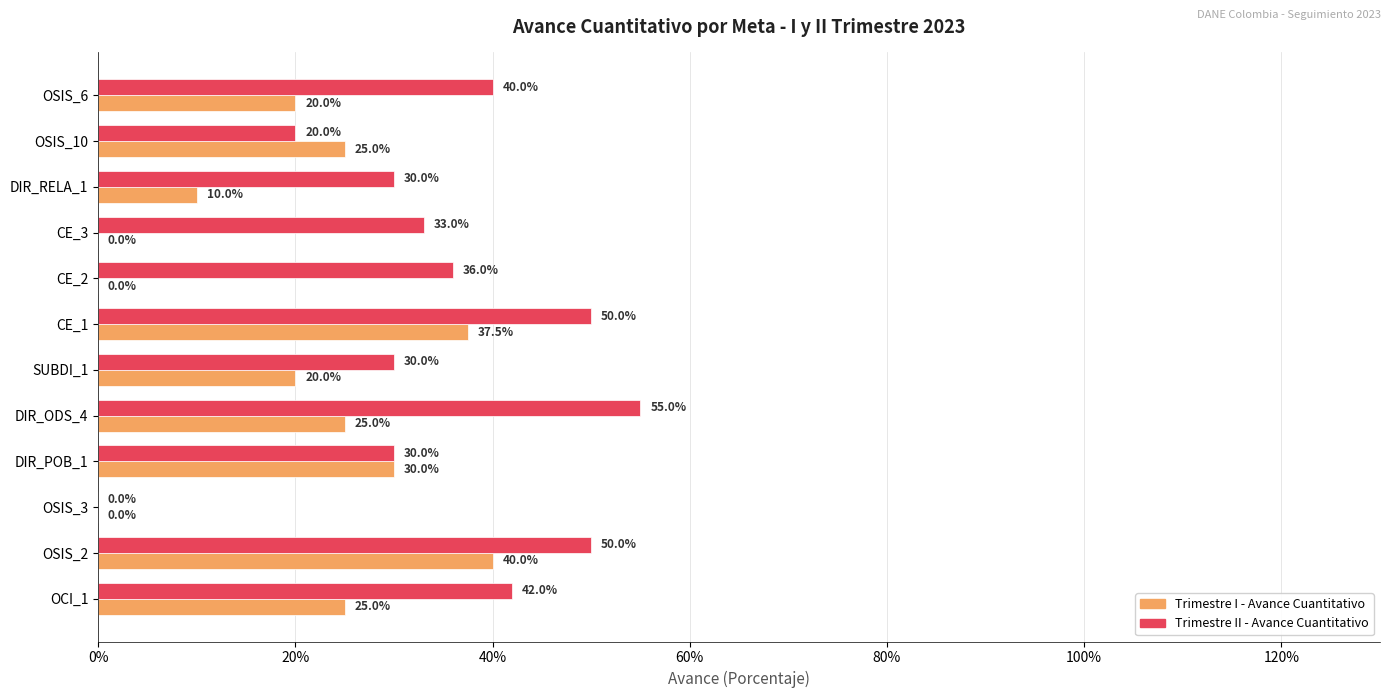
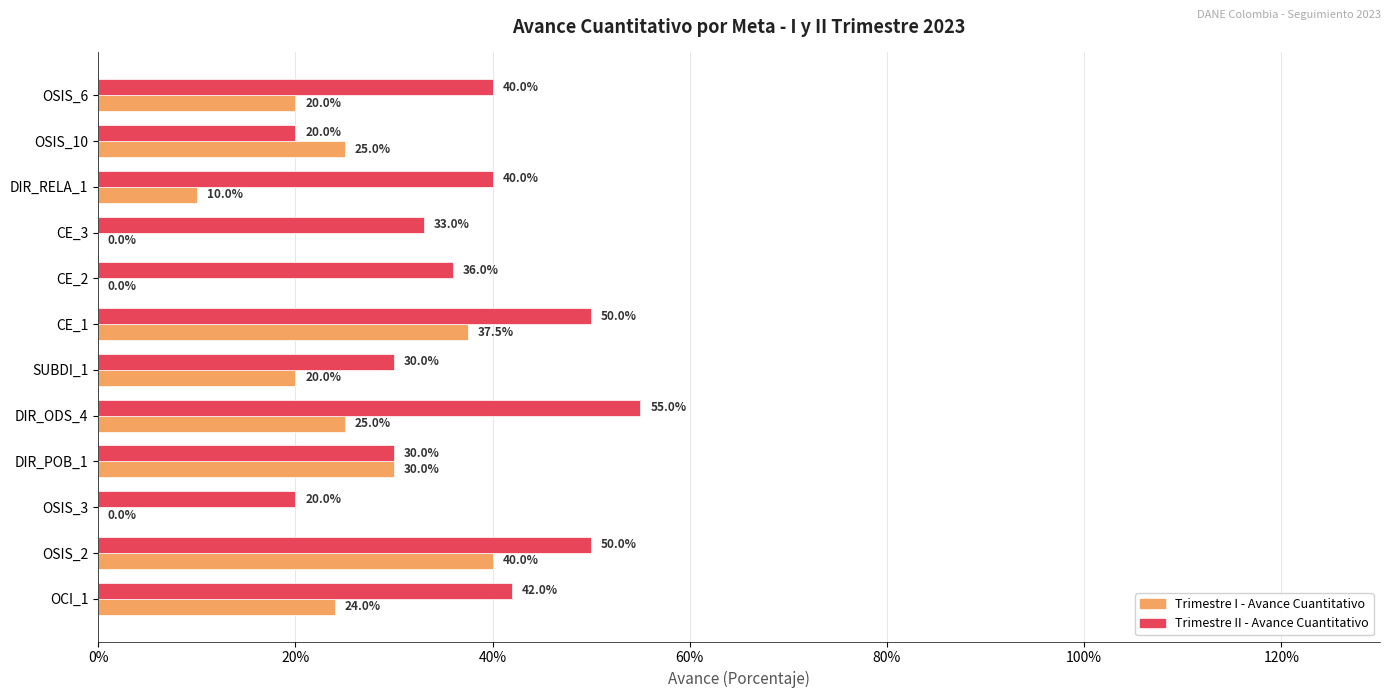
Trimestre II - Avance Cuantitativo, DIR_RELA_1: 30.0% -> 40.0%
Trimestre II - Avance Cuantitativo, OSIS_3: 0.0% -> 20.0%
Trimestre I - Avance Cuantitativo, OCI_1: 25.0% -> 24.0%
